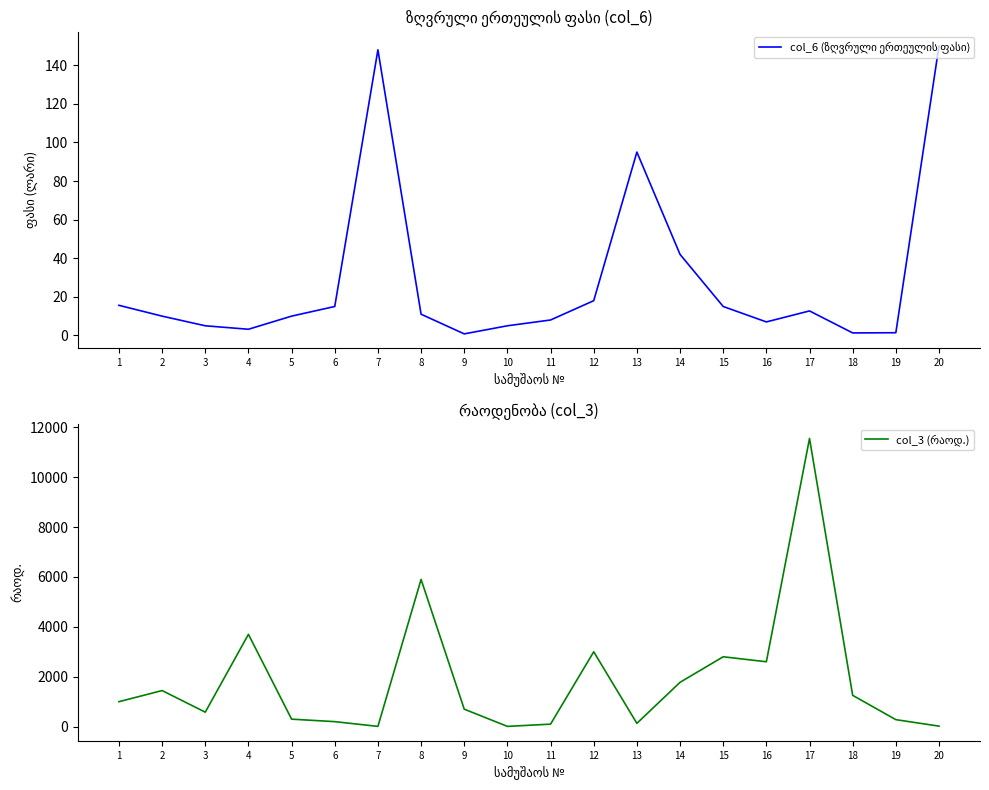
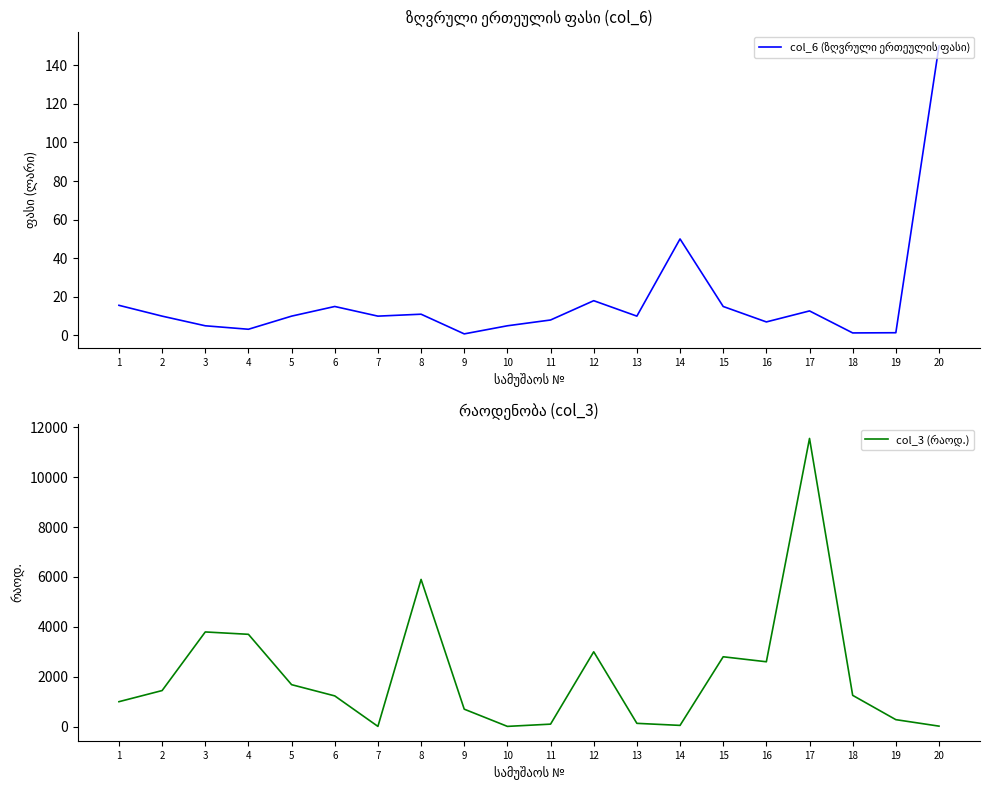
ზღვრული ერთეულის ფასი (col_6), 7: 148 -> 10
ზღვრული ერთეულის ფასი (col_6), 13: 95 -> 10
ზღვრული ერთეულის ფასი (col_6), 14: 42 -> 50
რაოდენობა (col_3), 3: 600 -> 3800
რაოდენობა (col_3), 5: 300 -> 1700
რაოდენობა (col_3), 6: 200 -> 1200
რაოდენობა (col_3), 14: 1800 -> 100
